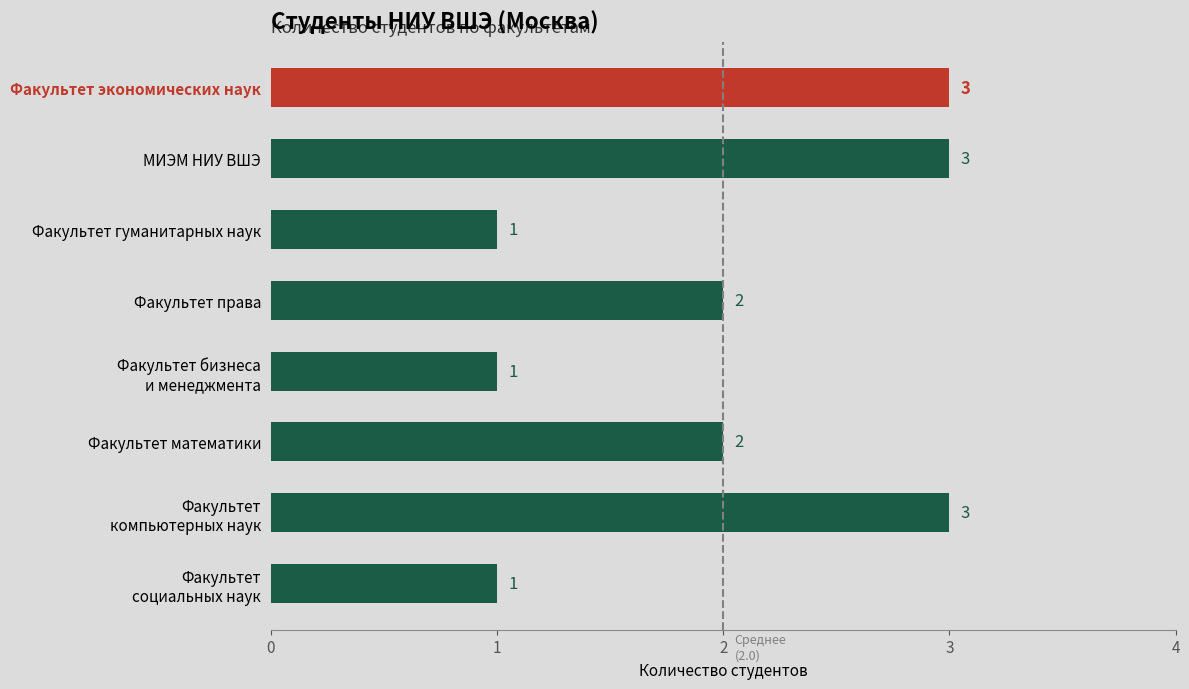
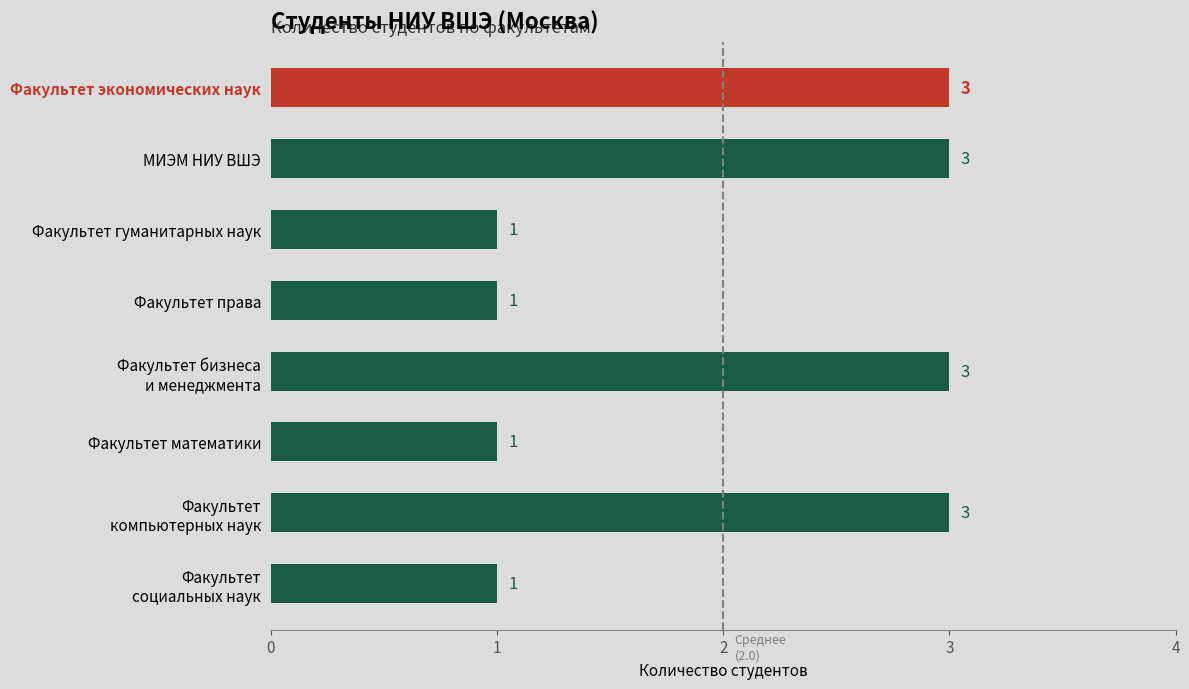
Факультет права: 2 -> 1
Факультет бизнеса и менеджмента: 1 -> 3
Факультет математики: 2 -> 1
